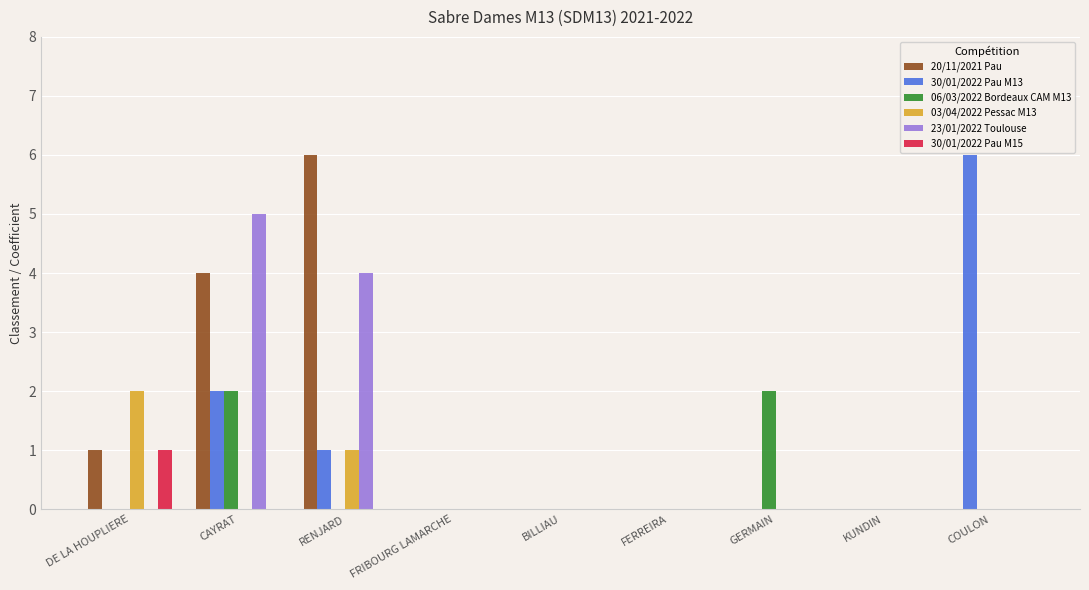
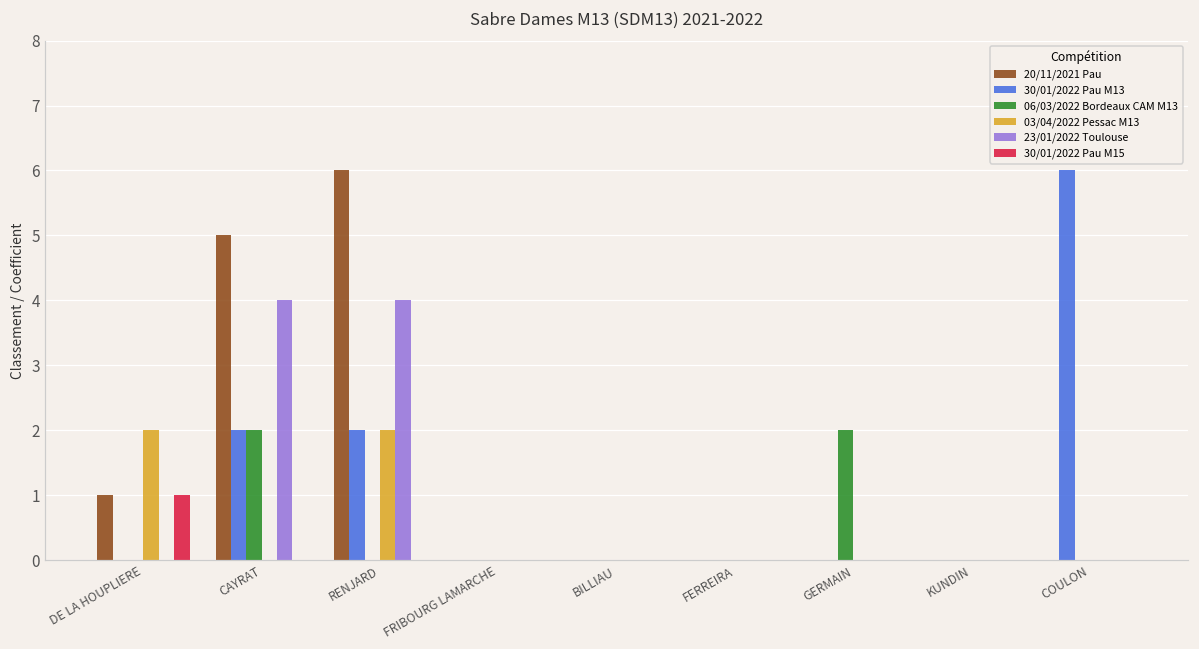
20/11/2021 Pau, CAYRAT: 4 -> 5
23/01/2022 Toulouse, CAYRAT: 5 -> 4
30/01/2022 Pau M13, RENJARD: 1 -> 2
03/04/2022 Pessac M13, RENJARD: 1 -> 2
